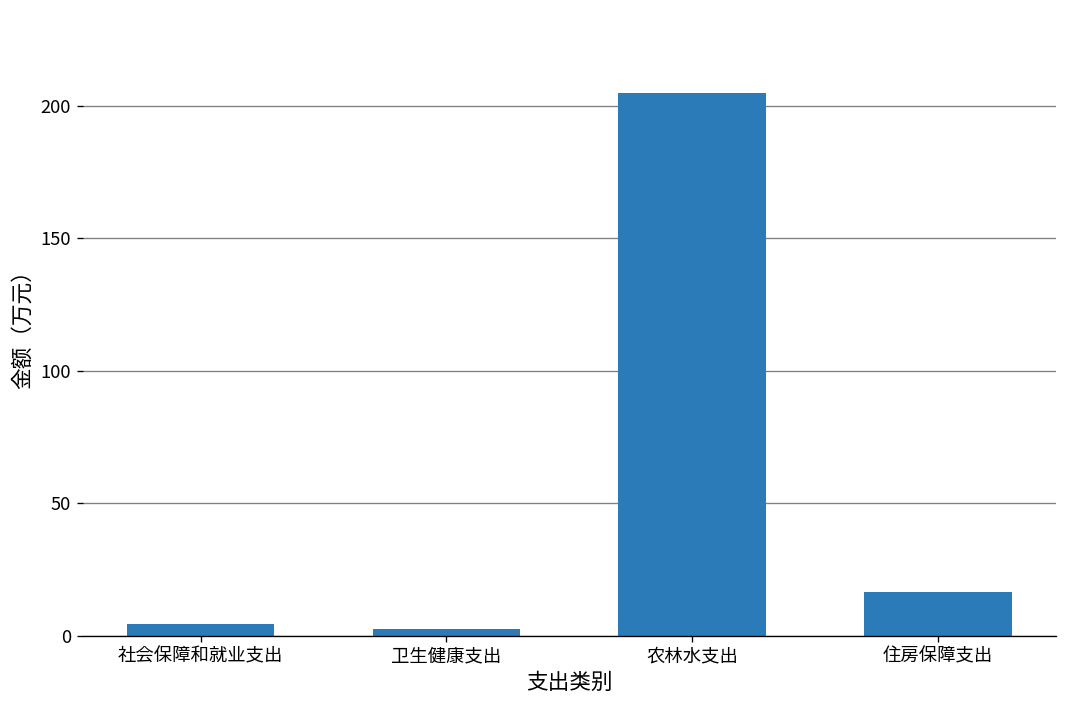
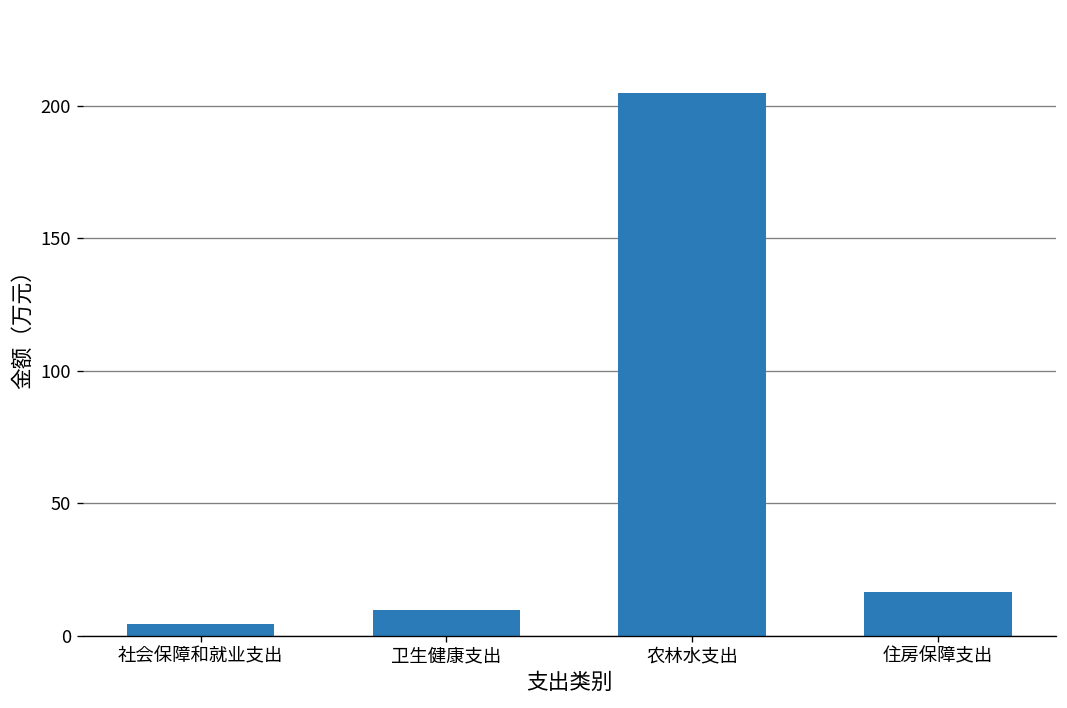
卫生健康支出: 3 -> 10
